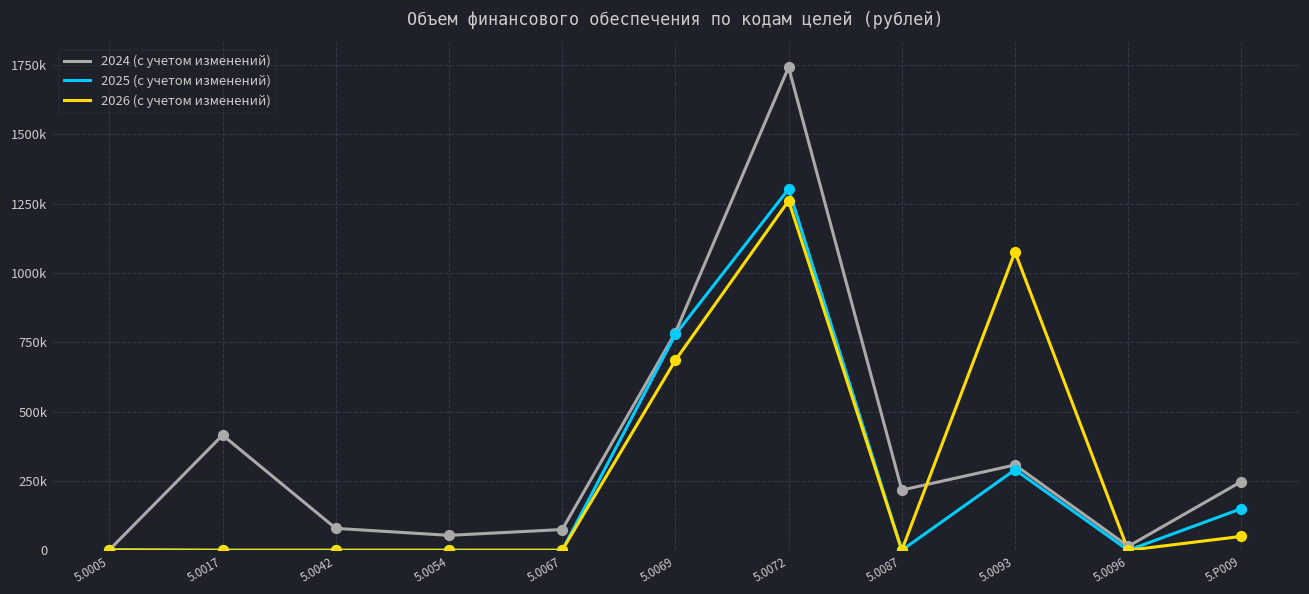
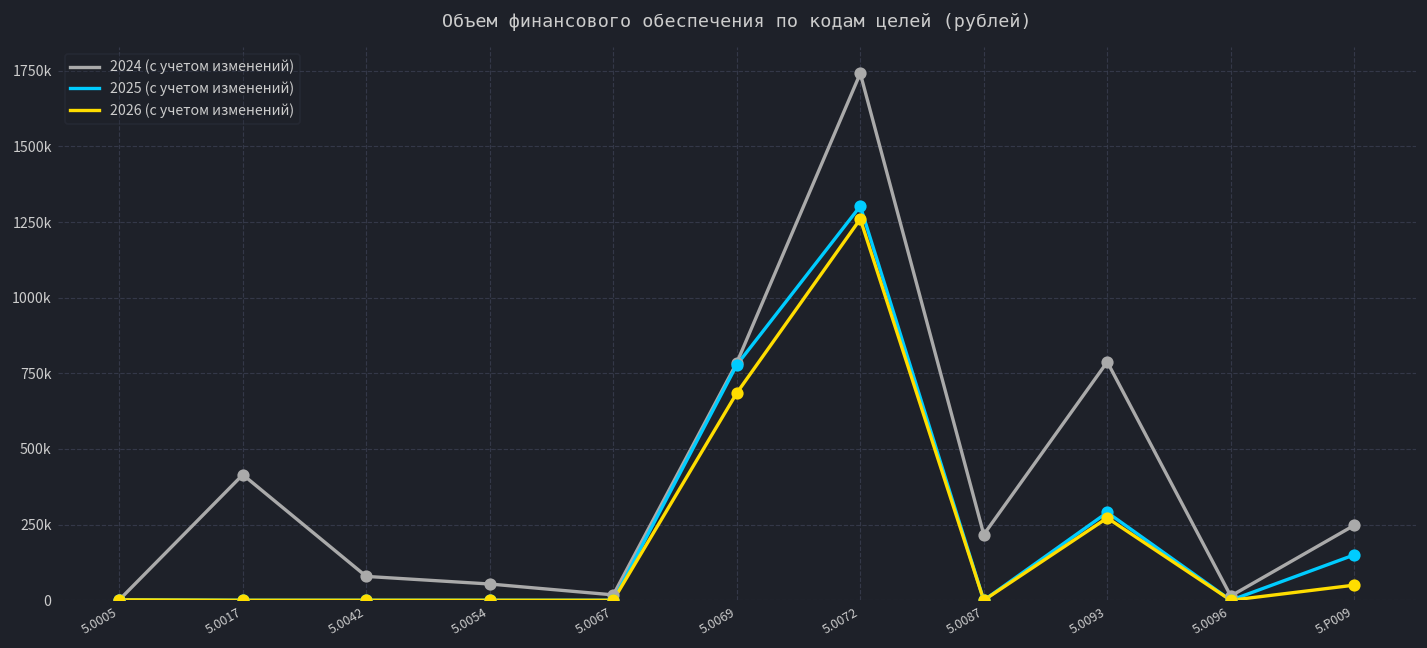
2024 (с учетом изменений), 5.0067: 70000 -> 20000
2024 (с учетом изменений), 5.0093: 310000 -> 790000
2026 (с учетом изменений), 5.0093: 1080000 -> 270000
